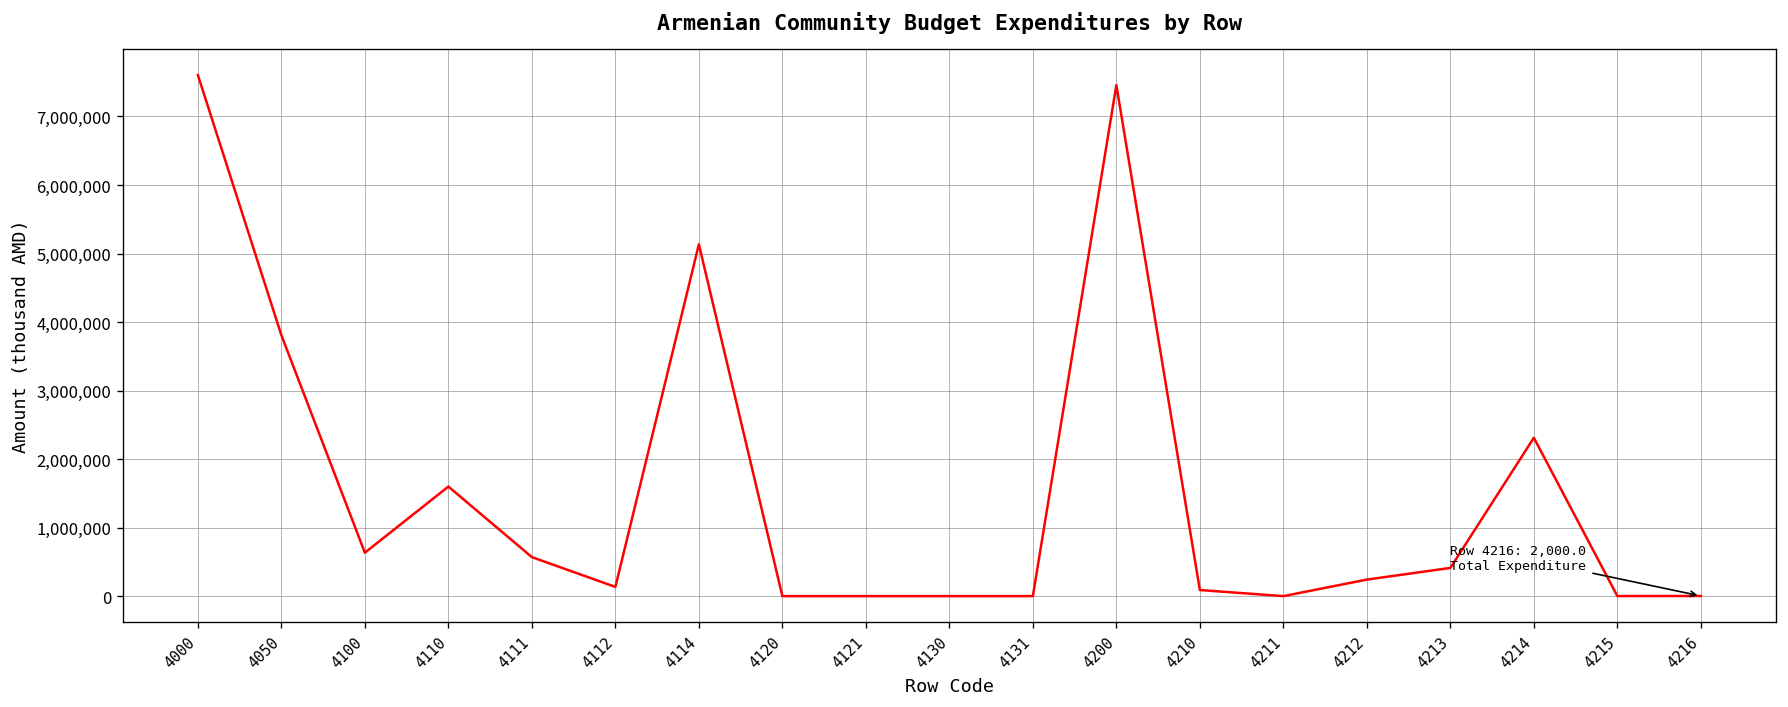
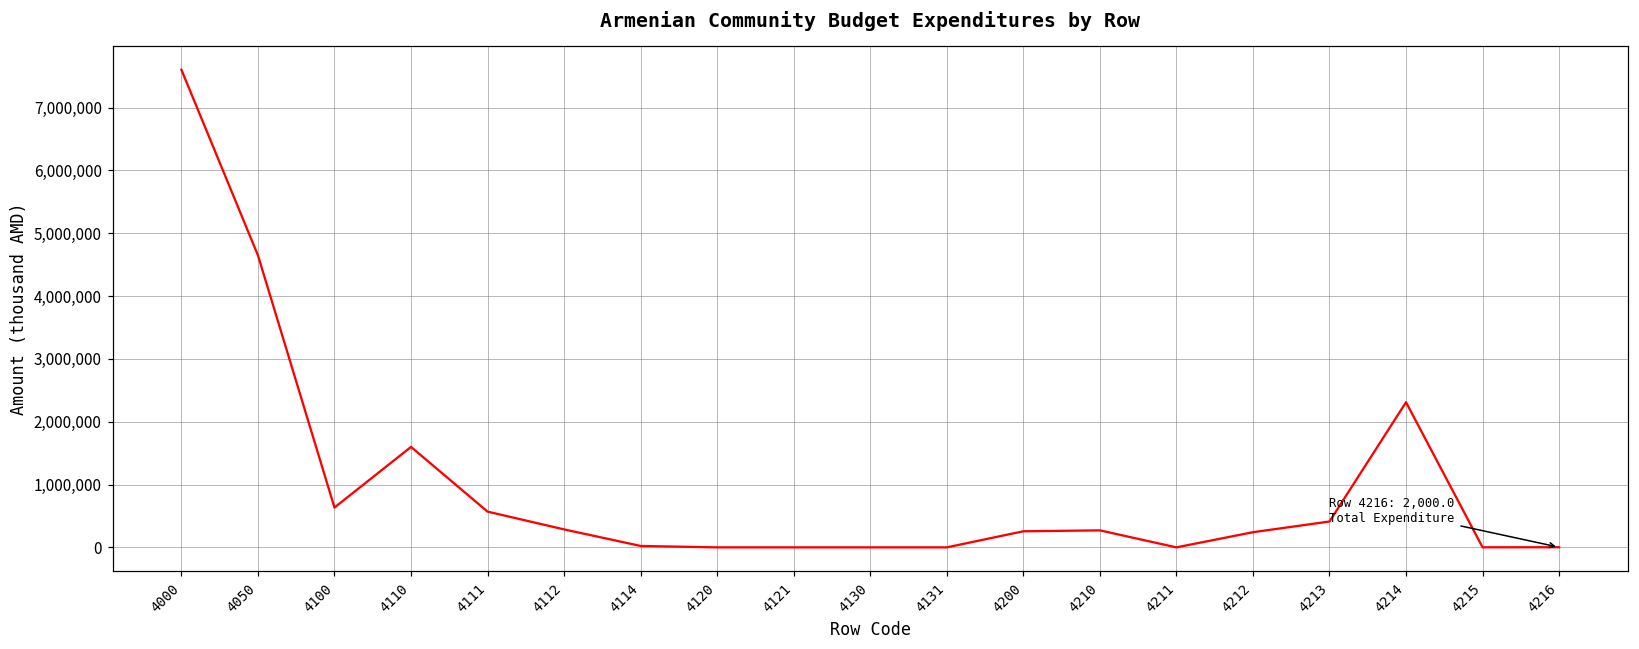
4050: 3,800,000 -> 4,700,000
4112: 100,000 -> 300,000
4114: 5,100,000 -> 0
4200: 7,500,000 -> 300,000
4210: 100,000 -> 300,000
